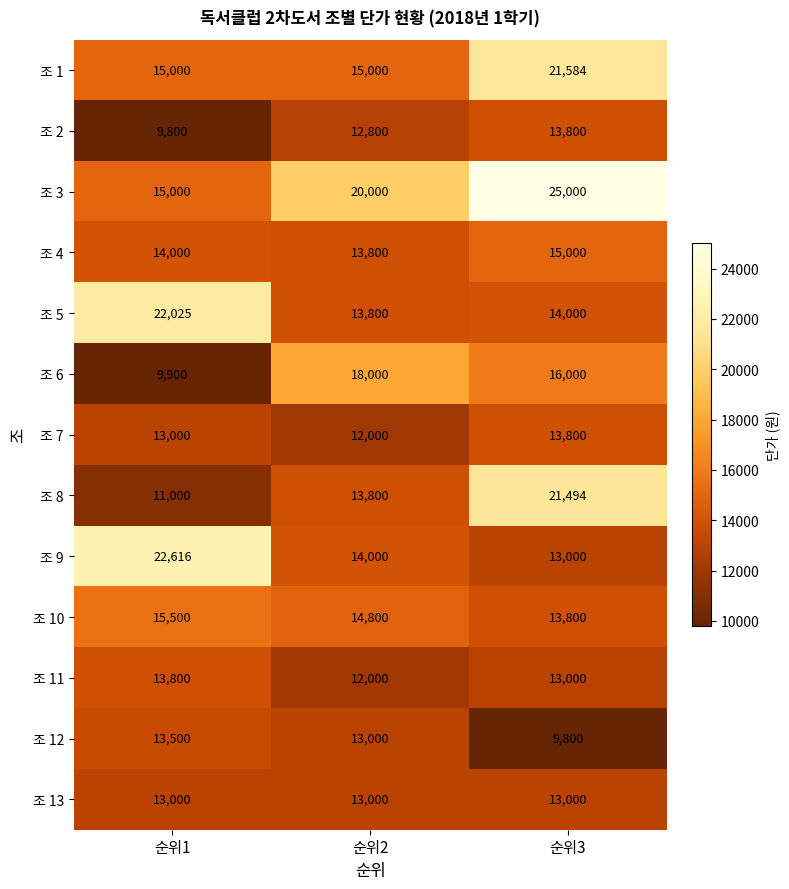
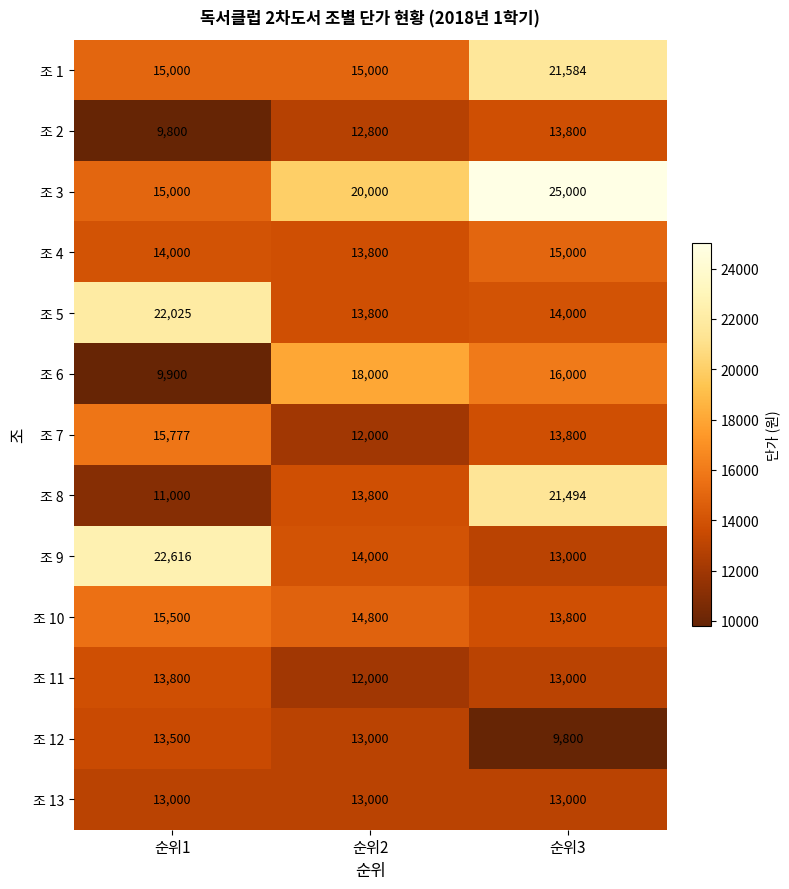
조 7, 순위1: 13,000 -> 15,777
